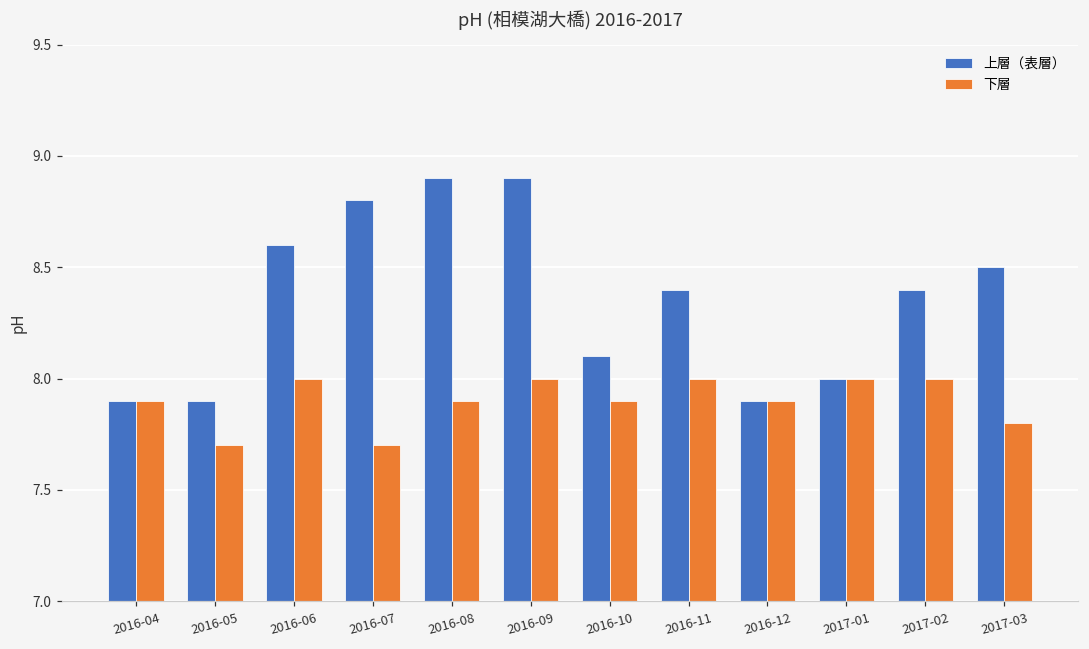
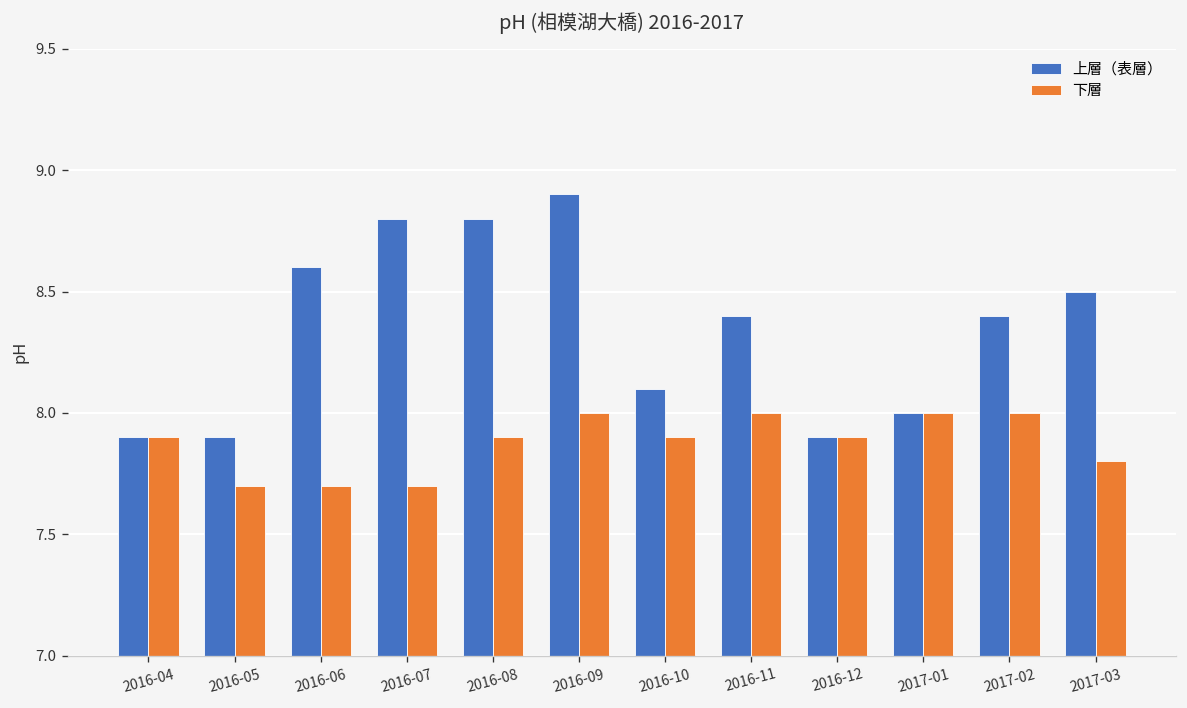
下層, 2016-06: 8.0 -> 7.7
上層（表層）, 2016-08: 8.9 -> 8.8
